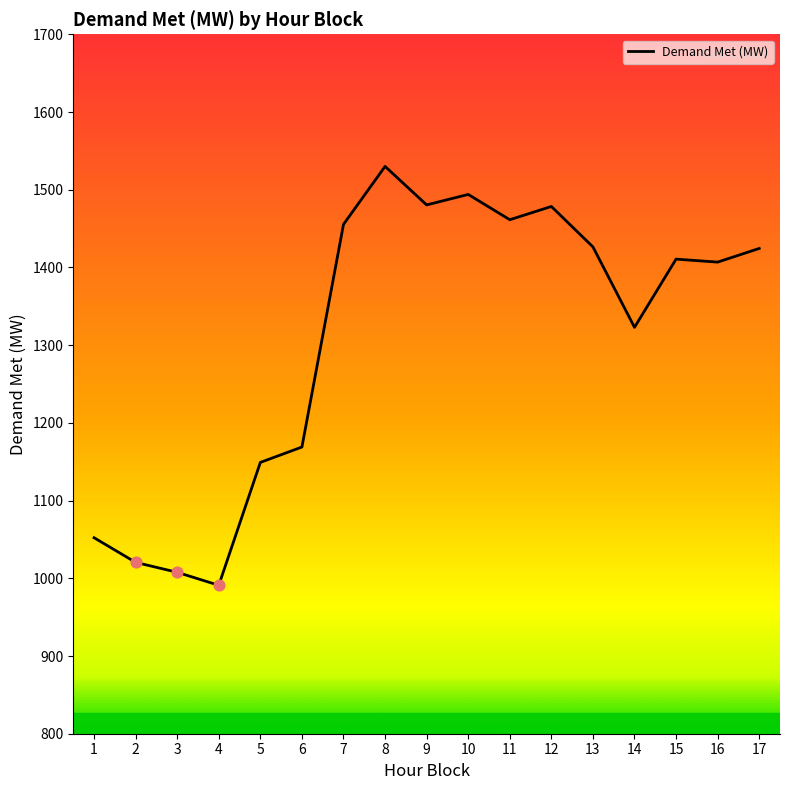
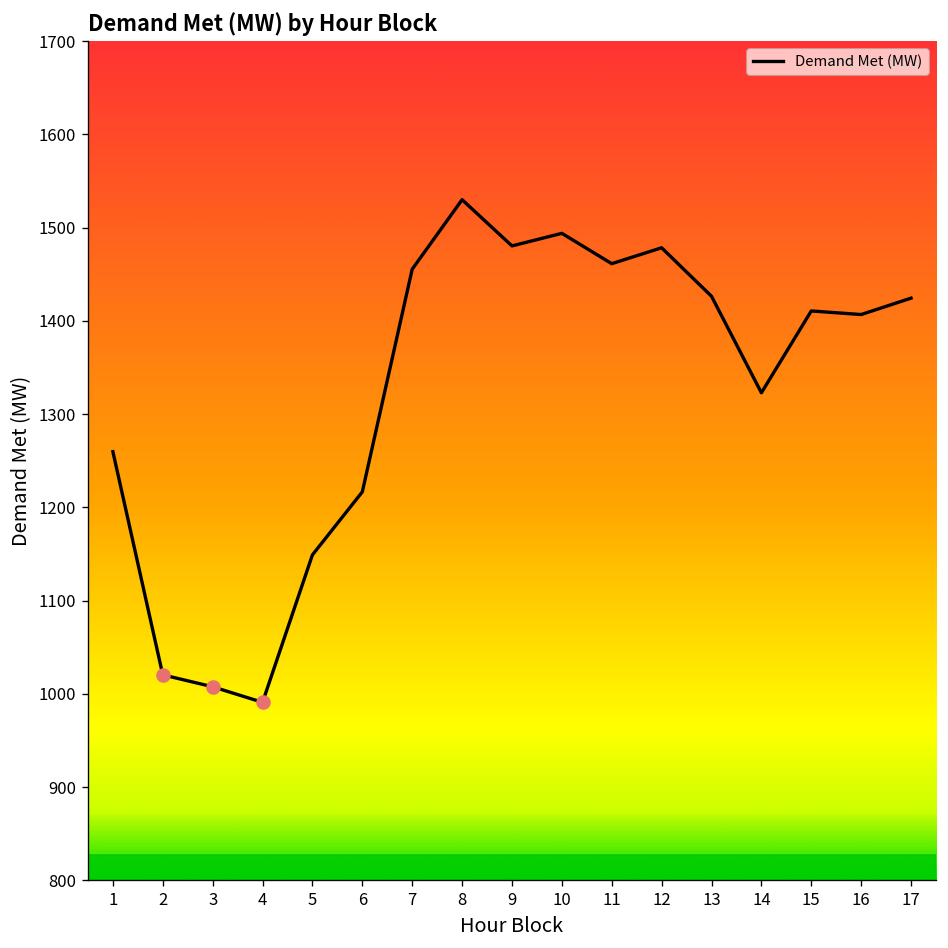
Demand Met (MW), 1: 1050 -> 1260
Demand Met (MW), 6: 1170 -> 1220
